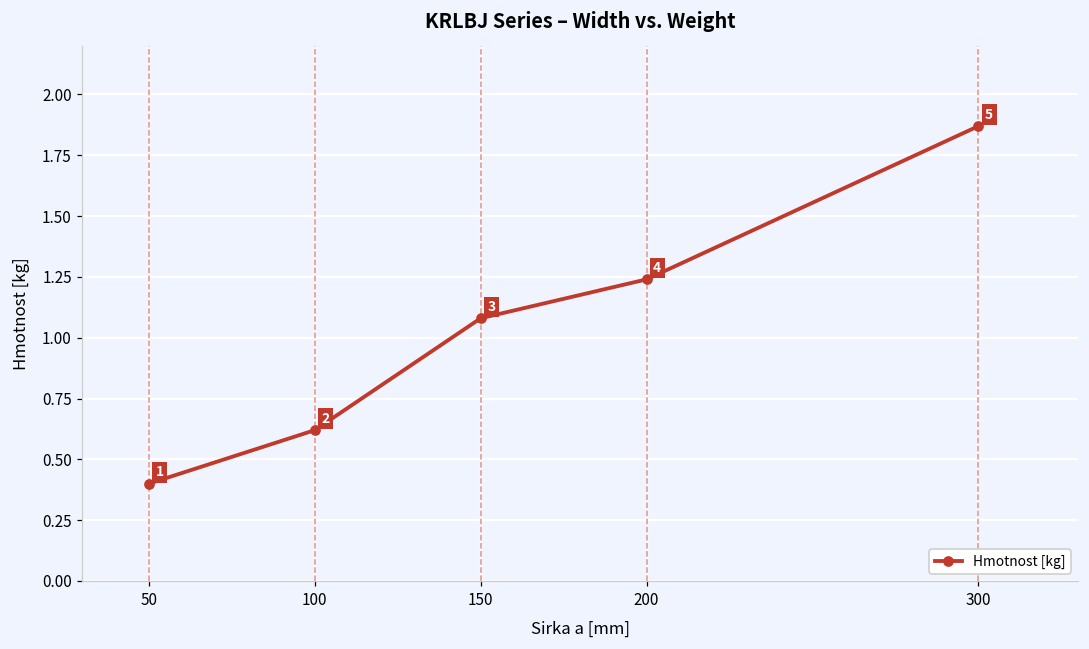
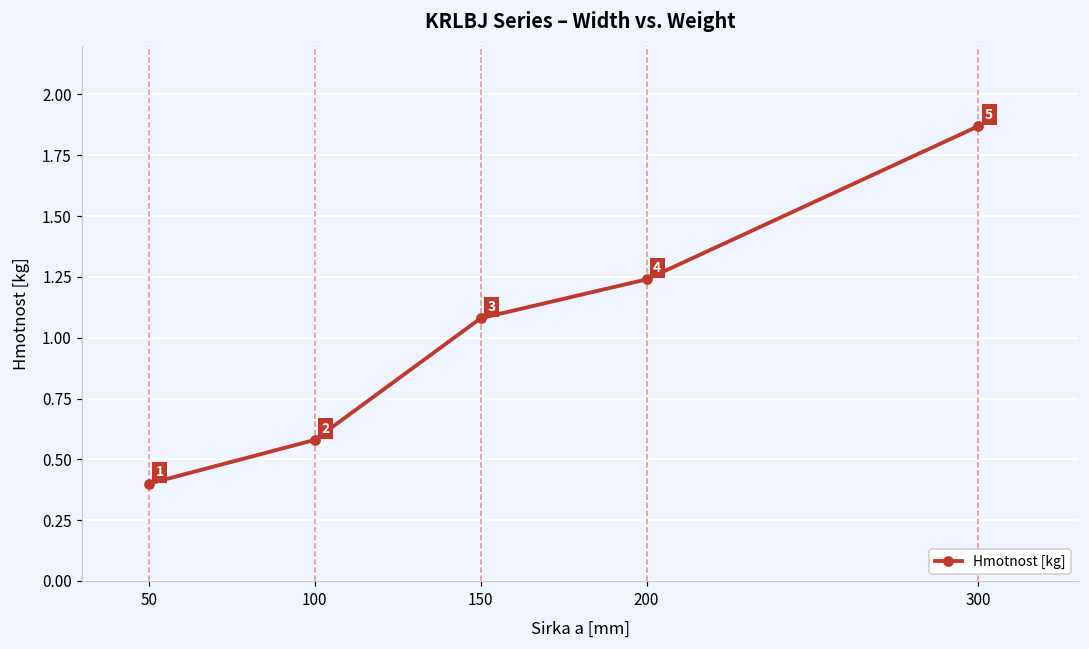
100: 0.62 -> 0.58
